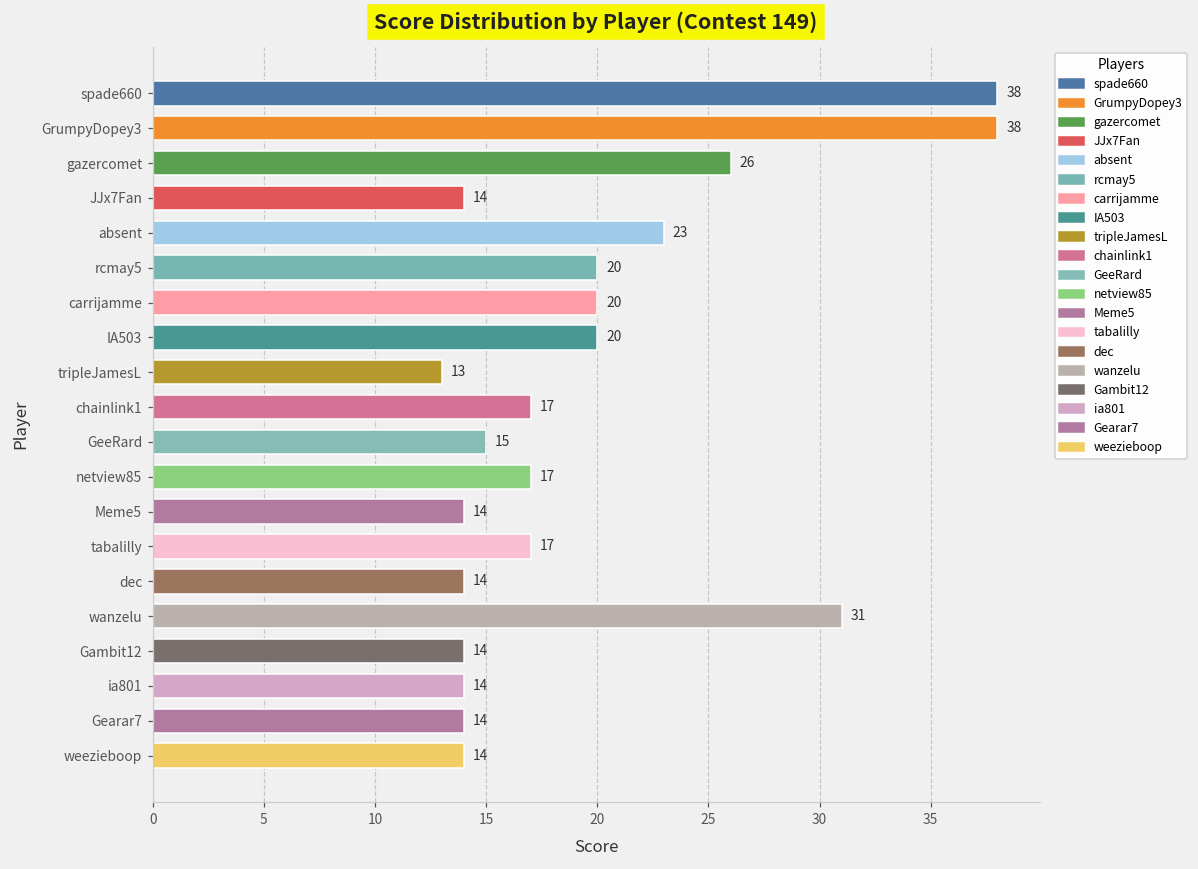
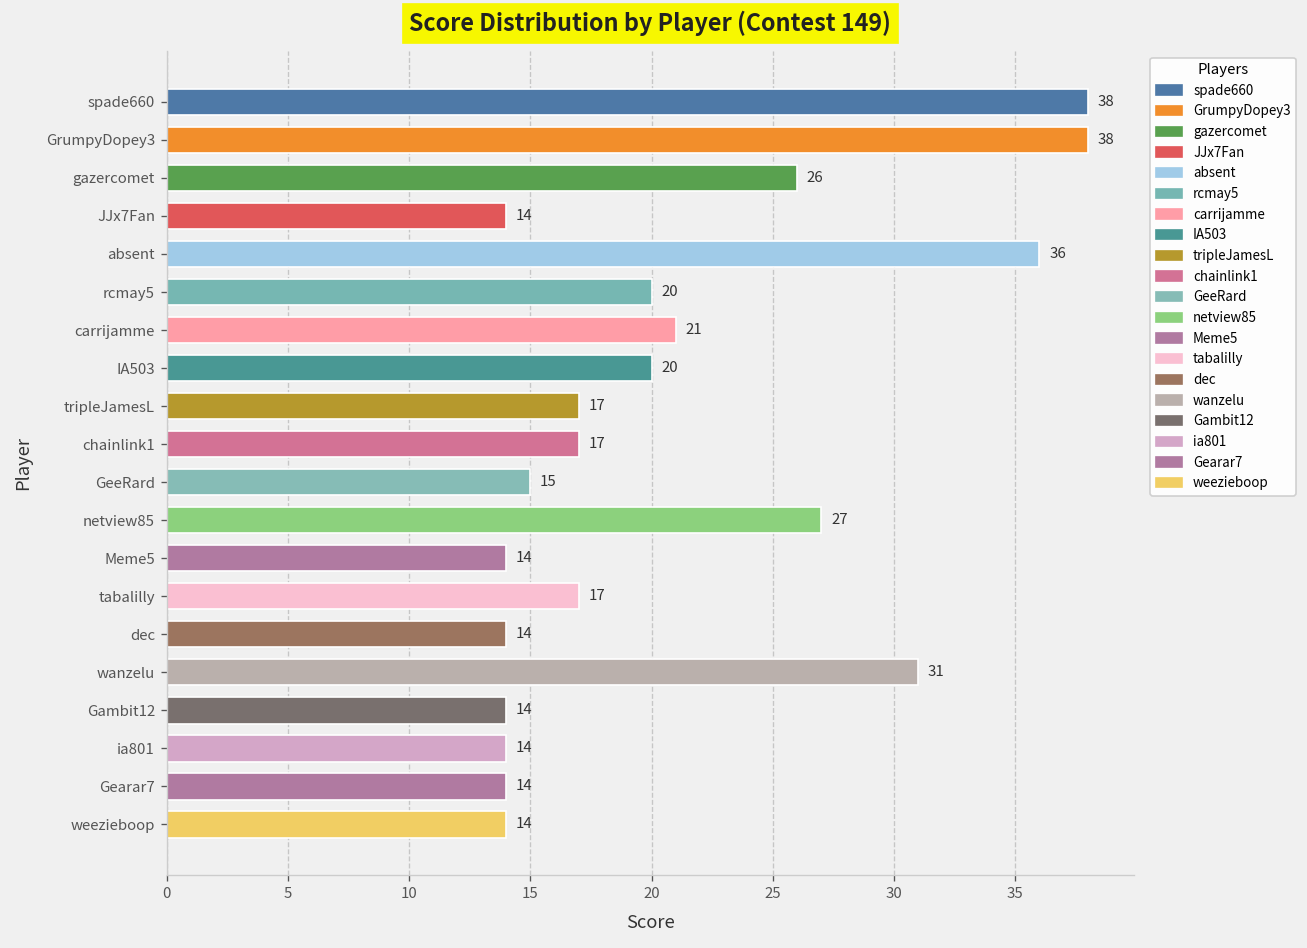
absent: 23 -> 36
carrijamme: 20 -> 21
tripleJamesL: 13 -> 17
netview85: 17 -> 27
